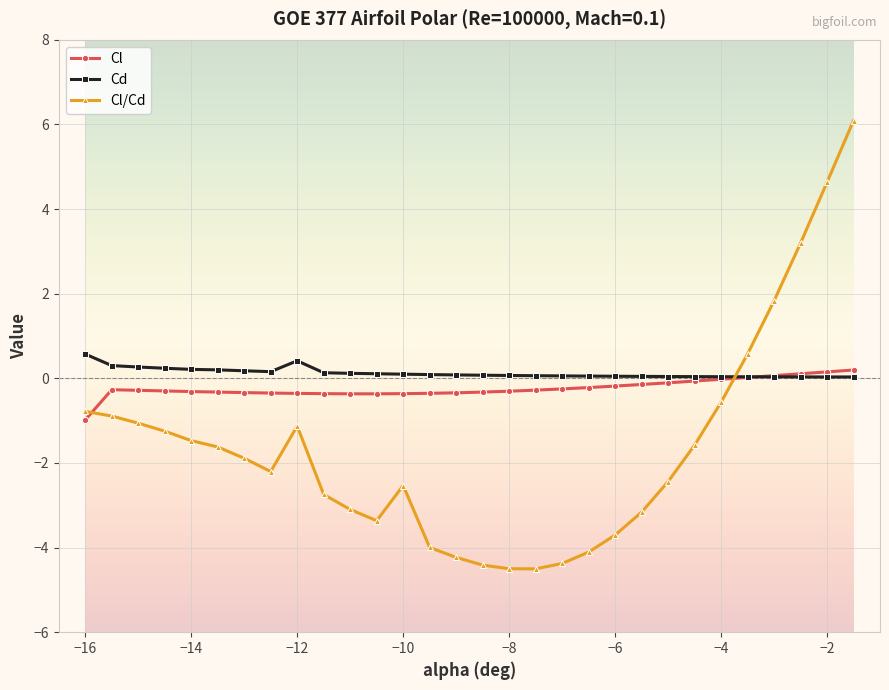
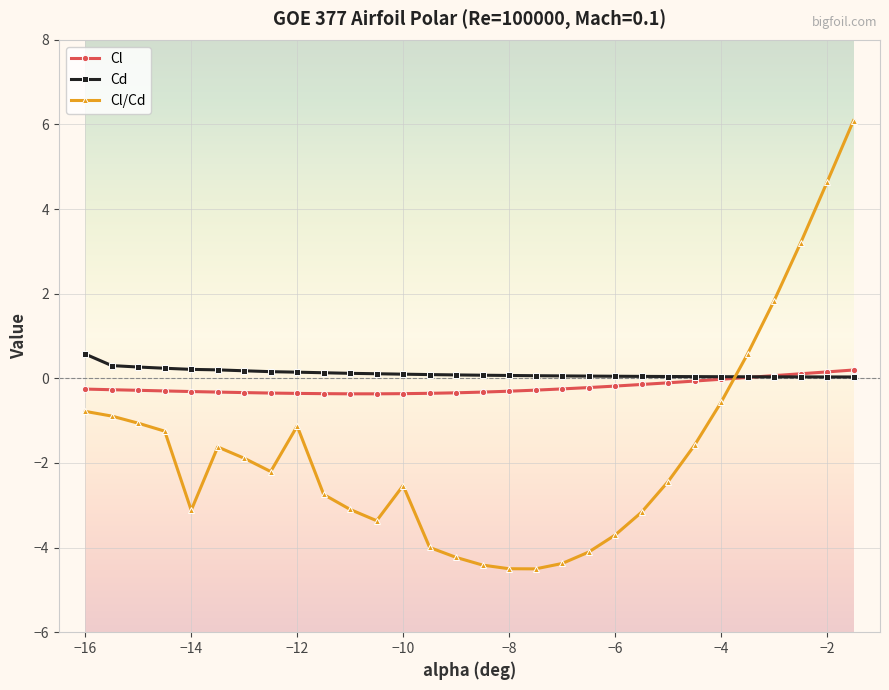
Cl, −16: -1.0 -> -0.3
Cl/Cd, −14: -1.5 -> -3.1
Cd, −12: 0.4 -> 0.1
